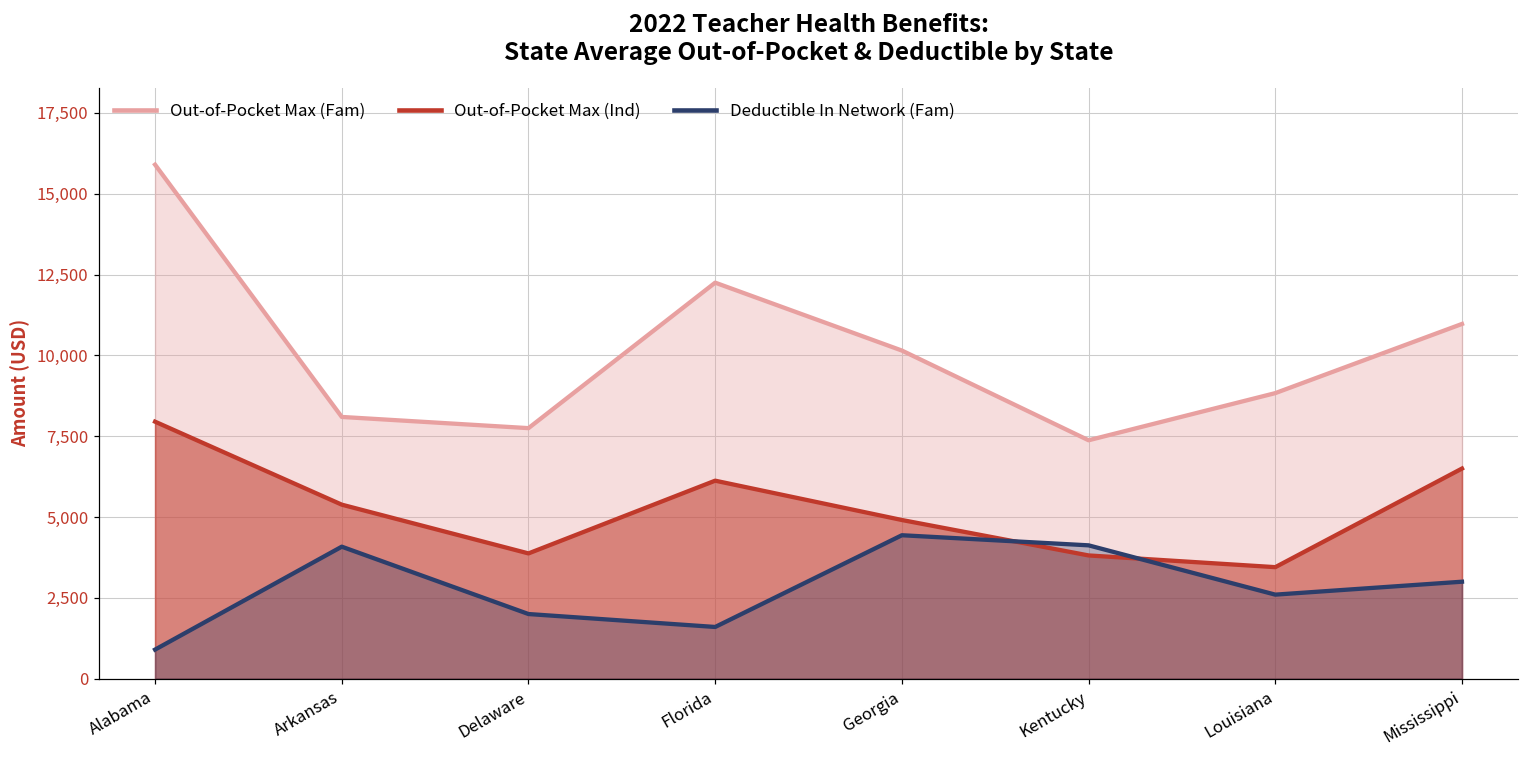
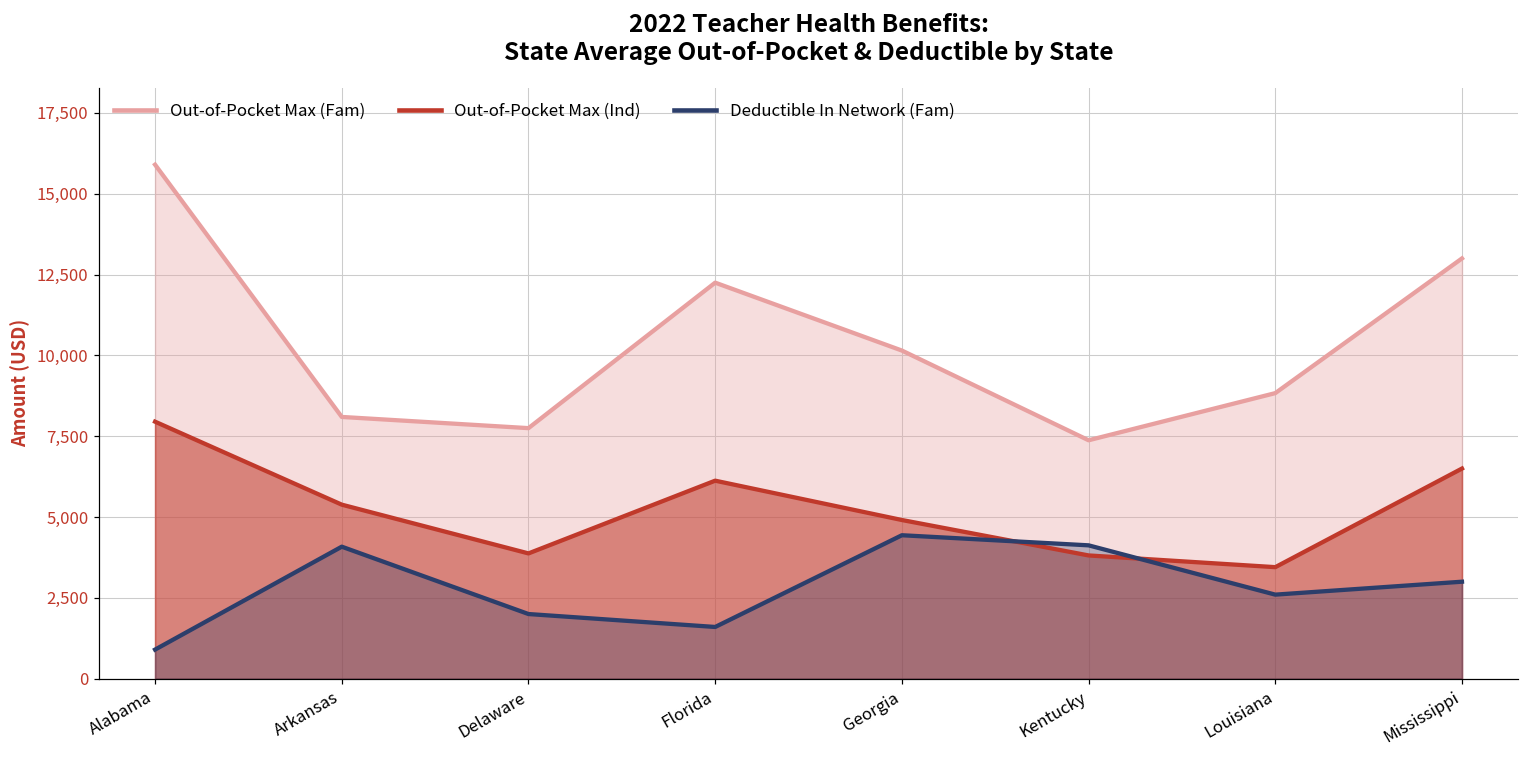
Out-of-Pocket Max (Fam), Mississippi: 11,000 -> 13,000
